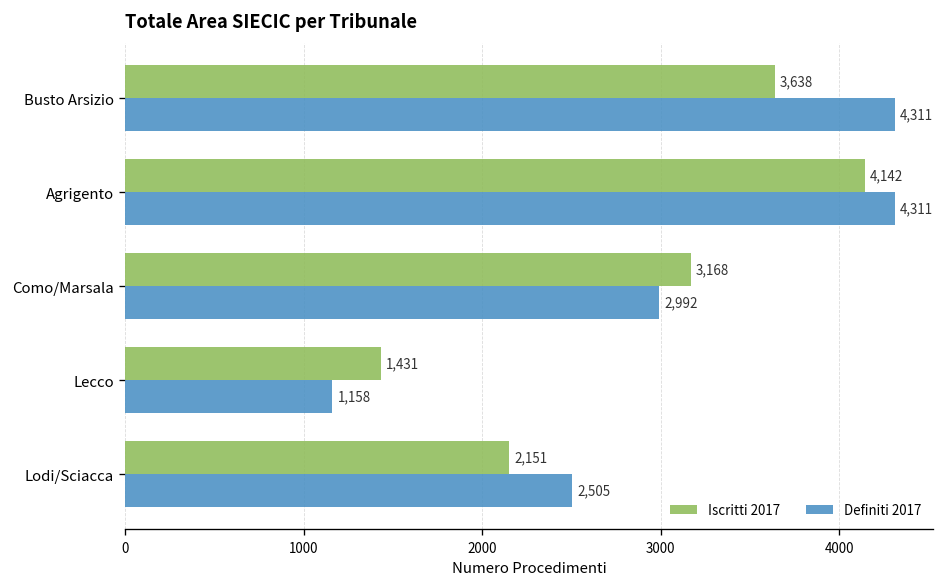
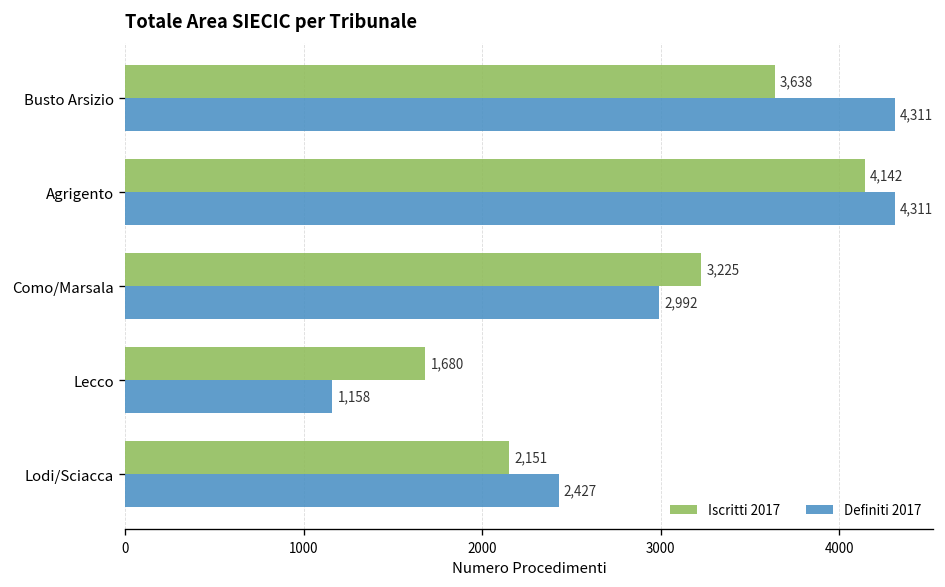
Iscritti 2017, Como/Marsala: 3,168 -> 3,225
Iscritti 2017, Lecco: 1,431 -> 1,680
Definiti 2017, Lodi/Sciacca: 2,505 -> 2,427
